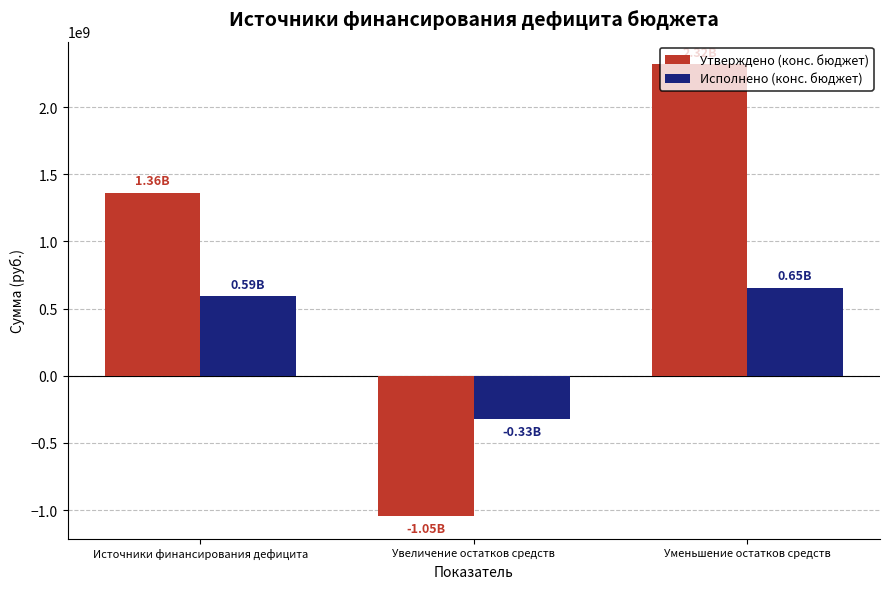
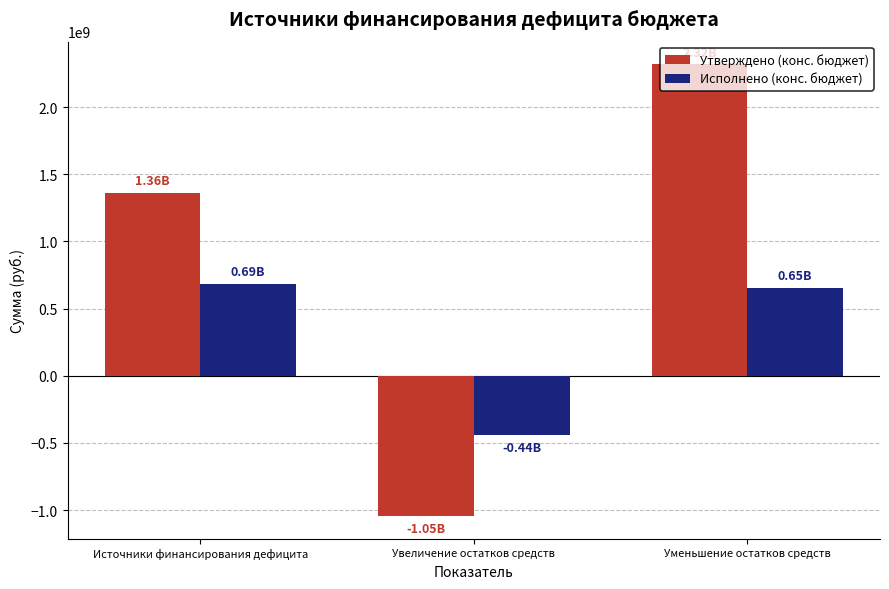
Исполнено (конс. бюджет), Источники финансирования дефицита: 0.59B -> 0.69B
Исполнено (конс. бюджет), Увеличение остатков средств: -0.33B -> -0.44B
